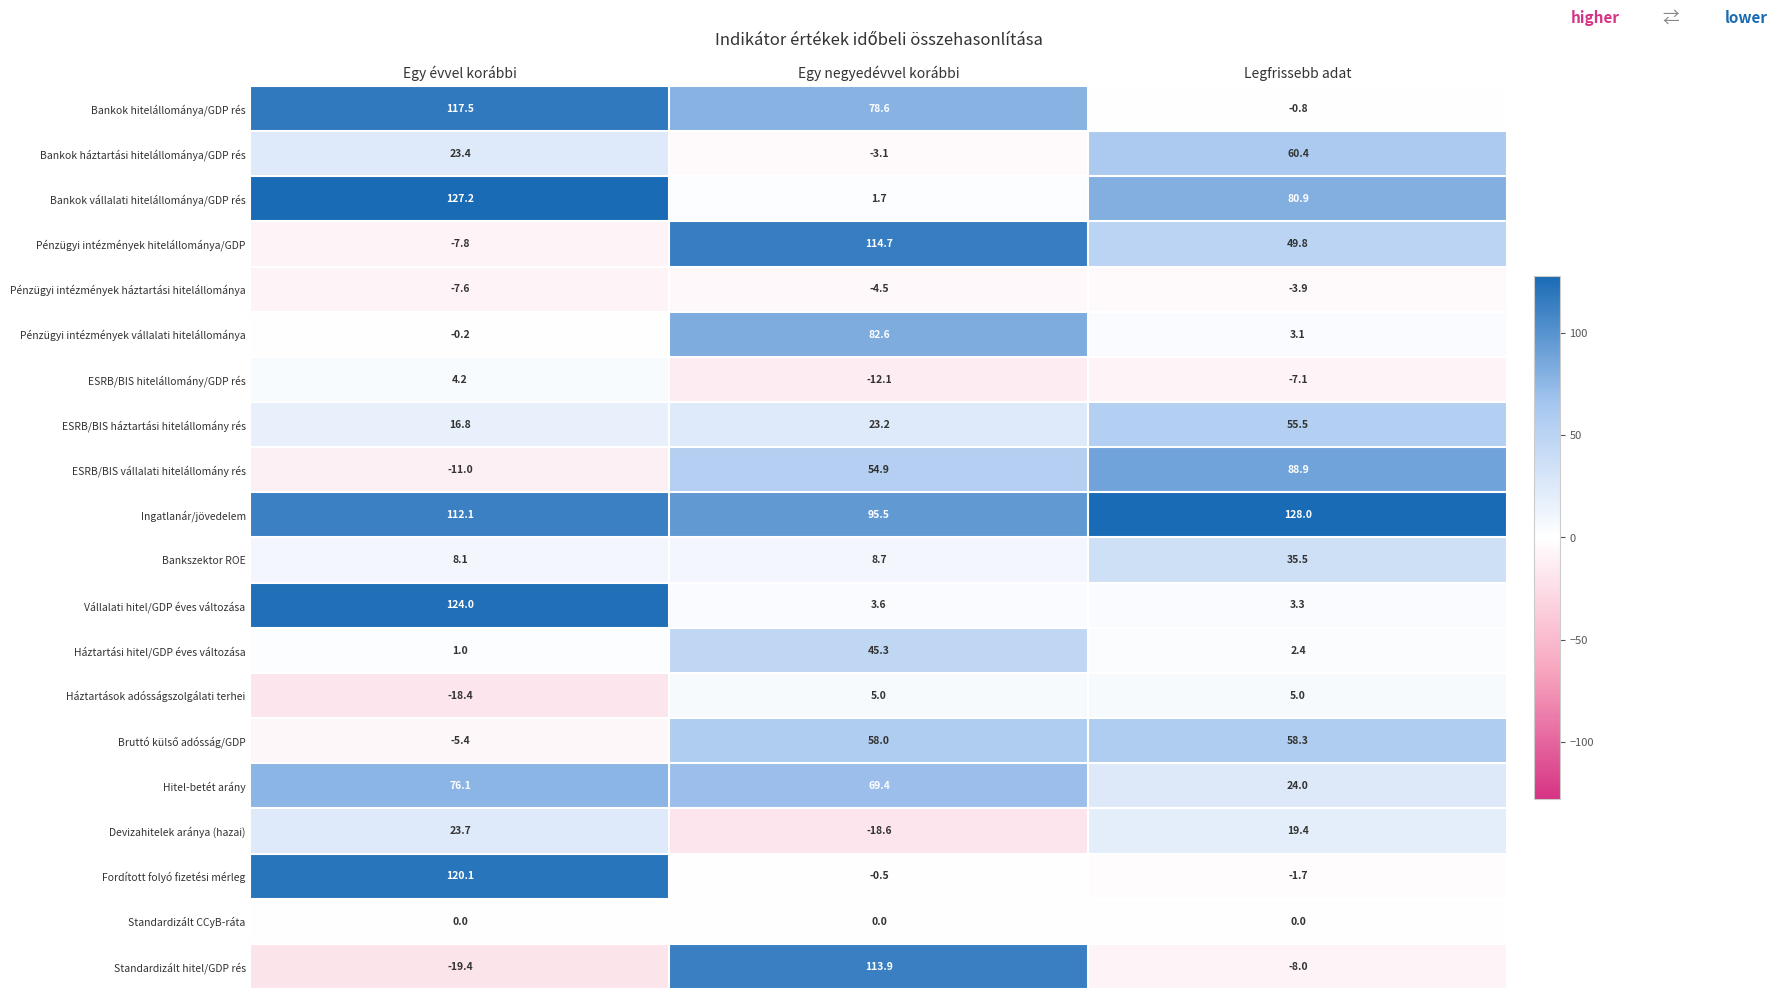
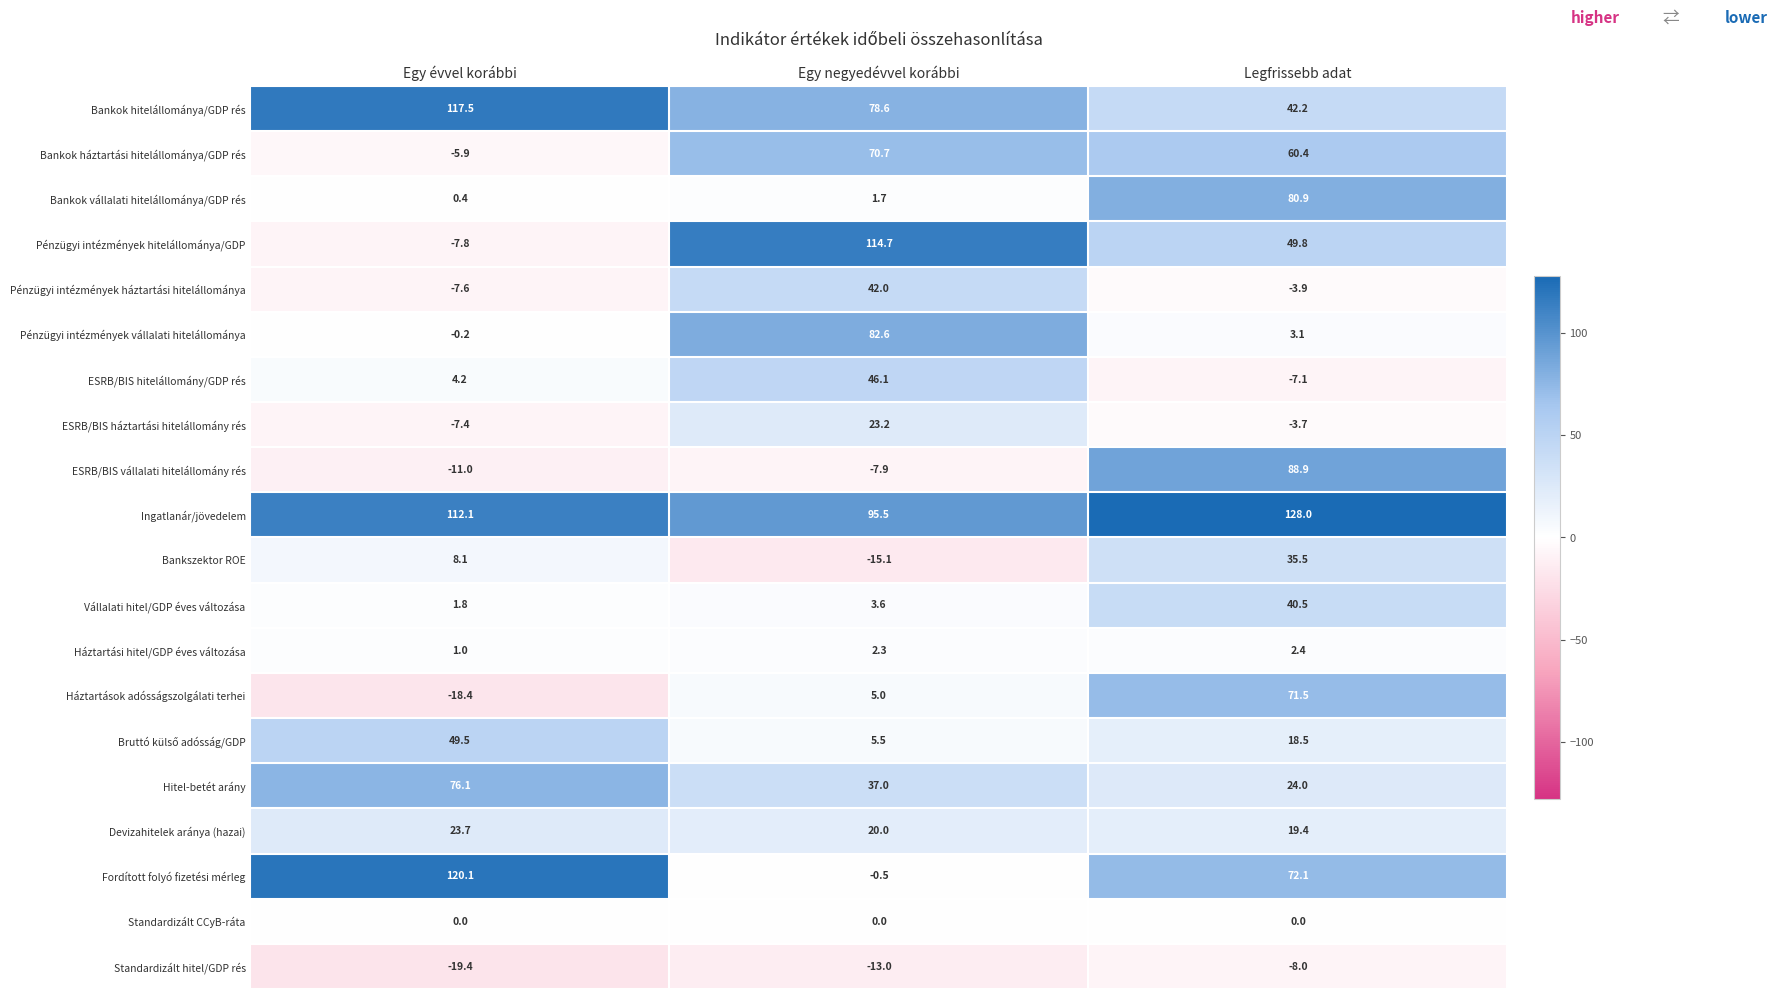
Bankok hitelállománya/GDP rés, Legfrissebb adat: -0.8 -> 42.2
Bankok háztartási hitelállománya/GDP rés, Egy évvel korábbi: 23.4 -> -5.9
Bankok háztartási hitelállománya/GDP rés, Egy negyedévvel korábbi: -3.1 -> 70.7
Bankok vállalati hitelállománya/GDP rés, Egy évvel korábbi: 127.2 -> 0.4
Pénzügyi intézmények háztartási hitelállománya, Egy negyedévvel korábbi: -4.5 -> 42.0
ESRB/BIS hitelállomány/GDP rés, Egy negyedévvel korábbi: -12.1 -> 46.1
ESRB/BIS háztartási hitelállomány rés, Egy évvel korábbi: 16.8 -> -7.4
ESRB/BIS háztartási hitelállomány rés, Legfrissebb adat: 55.5 -> -3.7
ESRB/BIS vállalati hitelállomány rés, Egy negyedévvel korábbi: 54.9 -> -7.9
Bankszektor ROE, Egy negyedévvel korábbi: 8.7 -> -15.1
Vállalati hitel/GDP éves változása, Egy évvel korábbi: 124.0 -> 1.8
Vállalati hitel/GDP éves változása, Legfrissebb adat: 3.3 -> 40.5
Háztartási hitel/GDP éves változása, Egy negyedévvel korábbi: 45.3 -> 2.3
Háztartások adósságszolgálati terhei, Legfrissebb adat: 5.0 -> 71.5
Bruttó külső adósság/GDP, Egy évvel korábbi: -5.4 -> 49.5
Bruttó külső adósság/GDP, Egy negyedévvel korábbi: 58.0 -> 5.5
Bruttó külső adósság/GDP, Legfrissebb adat: 58.3 -> 18.5
Hitel-betét arány, Egy negyedévvel korábbi: 69.4 -> 37.0
Devizahitelek aránya (hazai), Egy negyedévvel korábbi: -18.6 -> 20.0
Fordított folyó fizetési mérleg, Legfrissebb adat: -1.7 -> 72.1
Standardizált hitel/GDP rés, Egy negyedévvel korábbi: 113.9 -> -13.0
